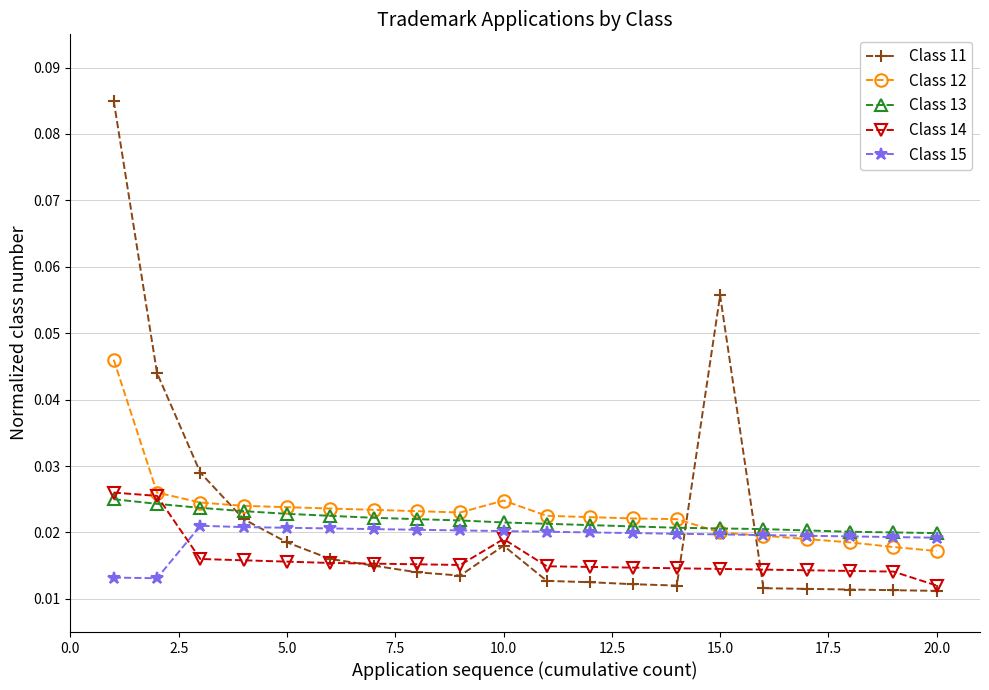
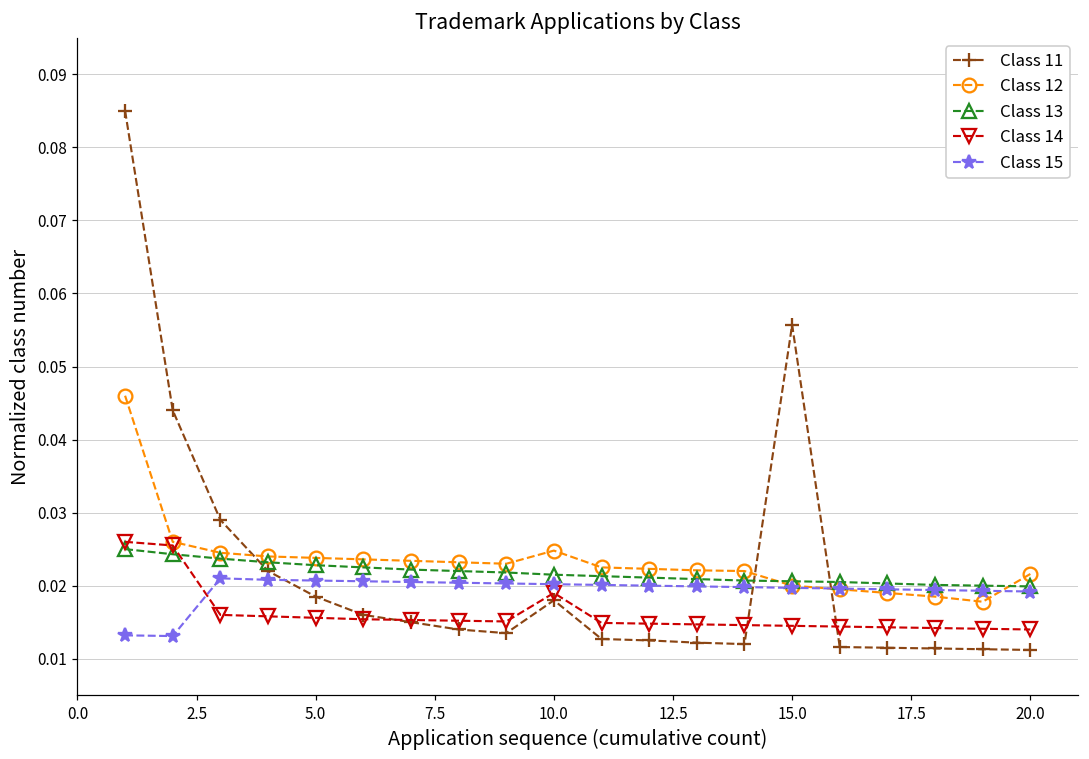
Class 12, 20.0: 0.017 -> 0.022
Class 14, 20.0: 0.012 -> 0.014
